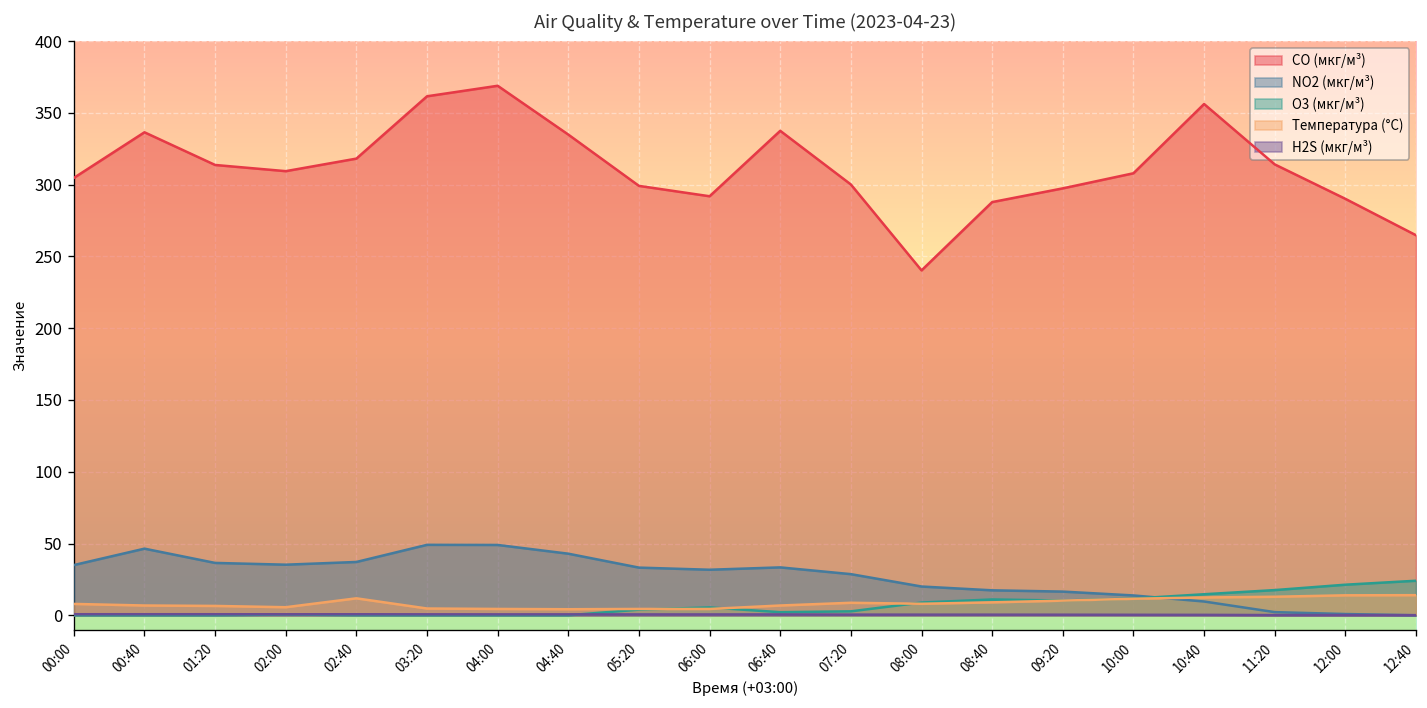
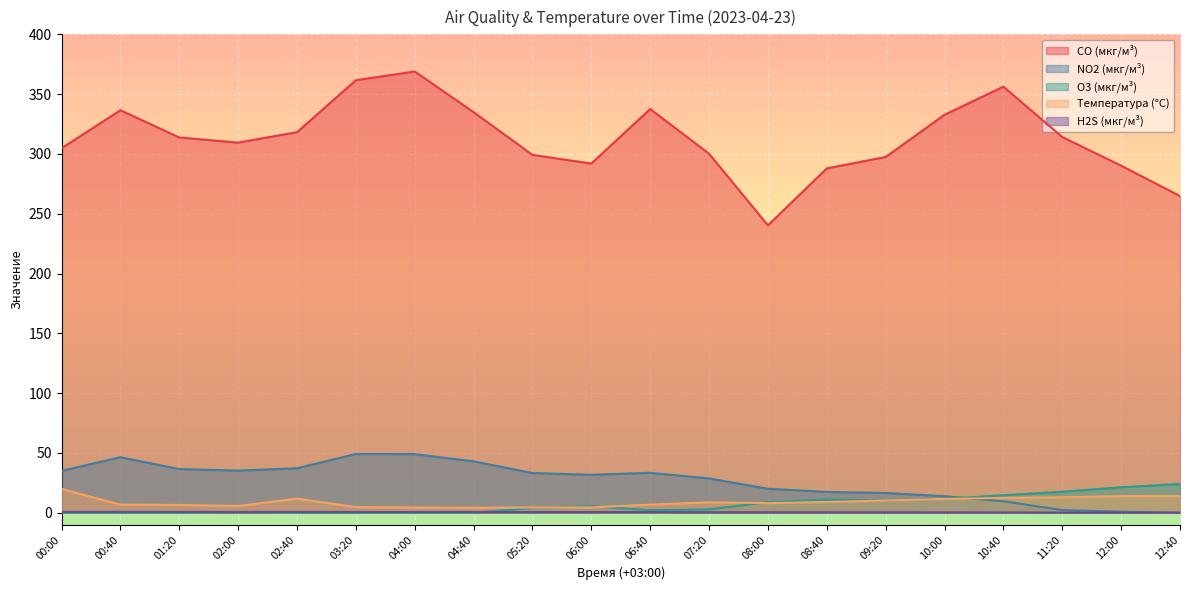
Температура (°C), 00:00: 8 -> 20
CO (мкг/м³), 10:00: 308 -> 333
